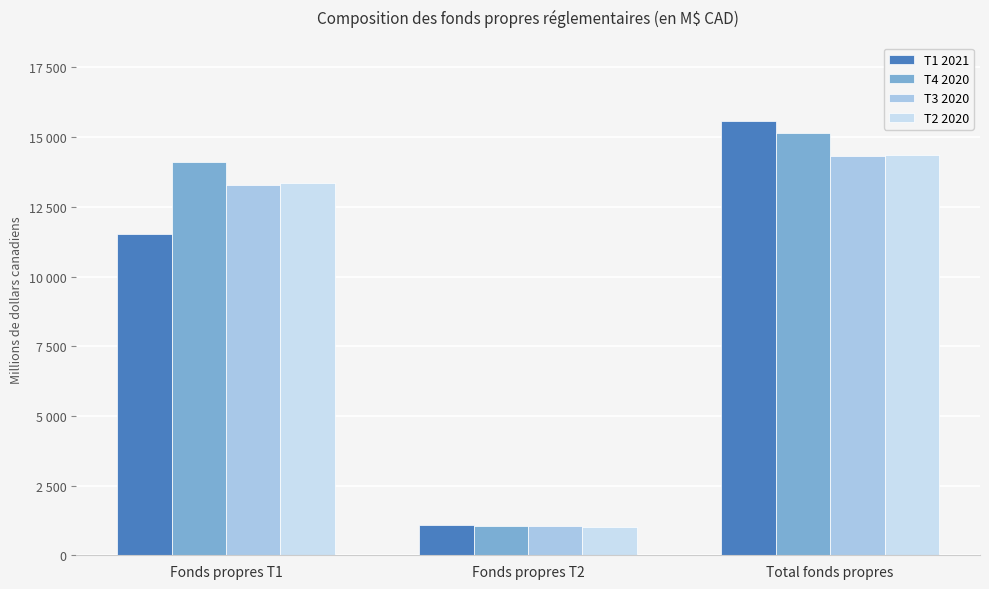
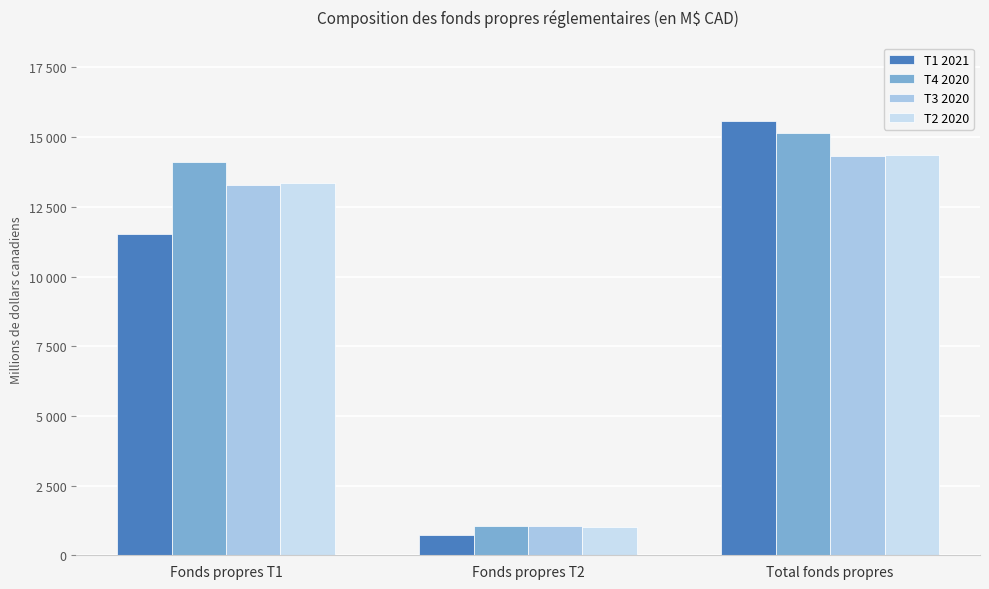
T1 2021, Fonds propres T2: 1100 -> 700
